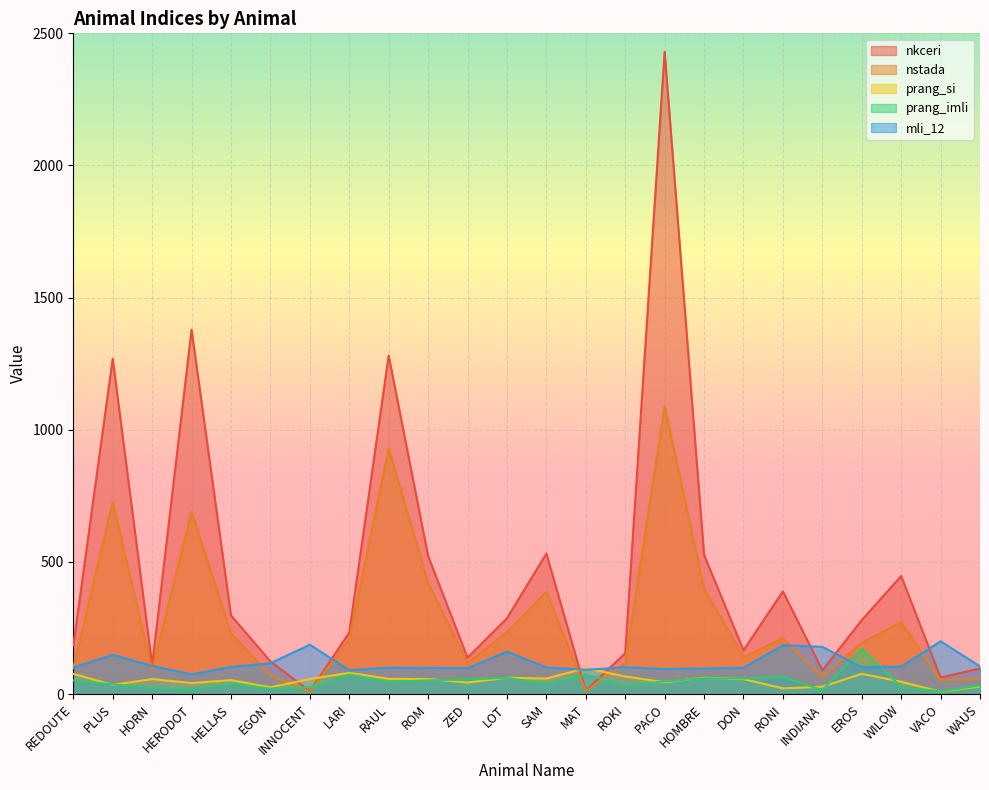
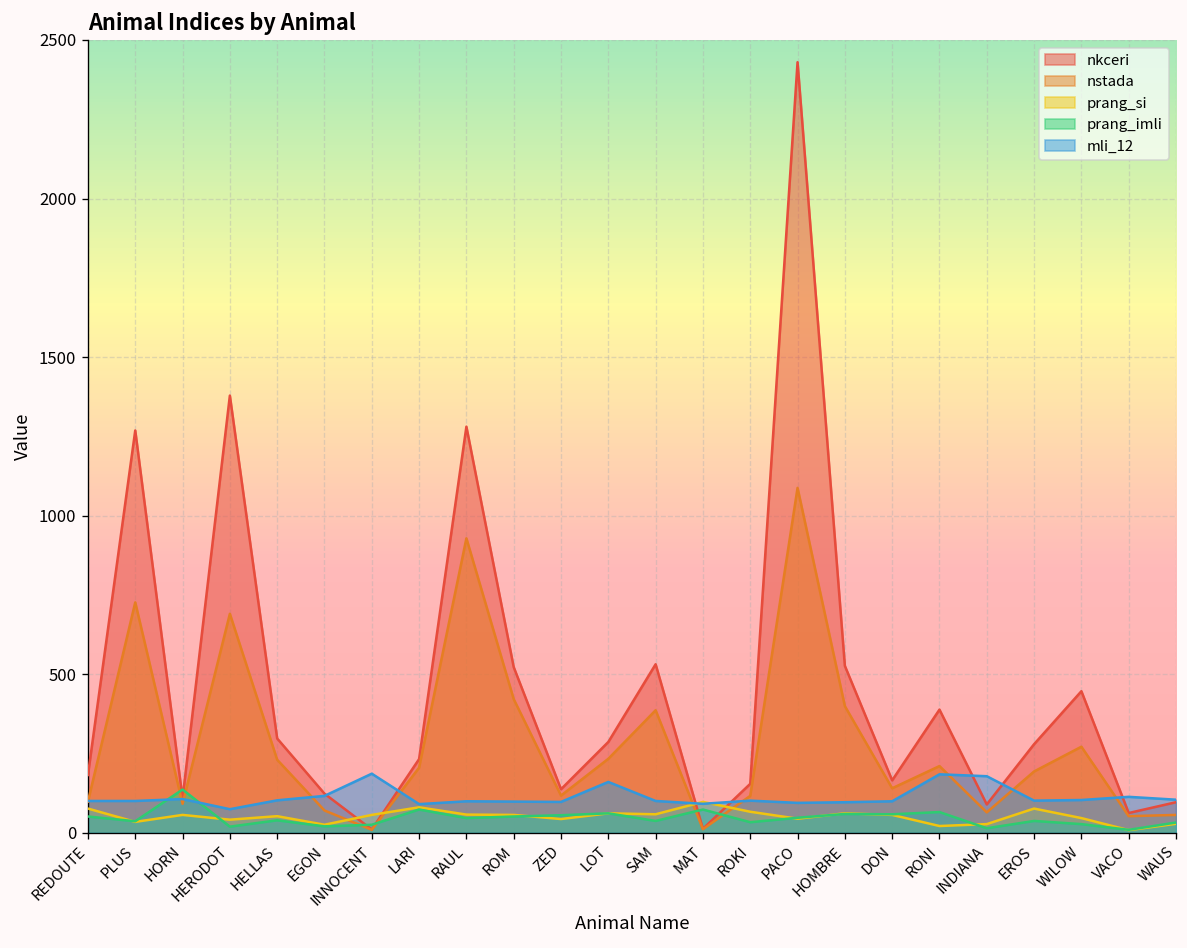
mli_12, PLUS: 150 -> 100
prang_imli, HORN: 20 -> 140
prang_imli, EROS: 170 -> 40
mli_12, VACO: 200 -> 110
